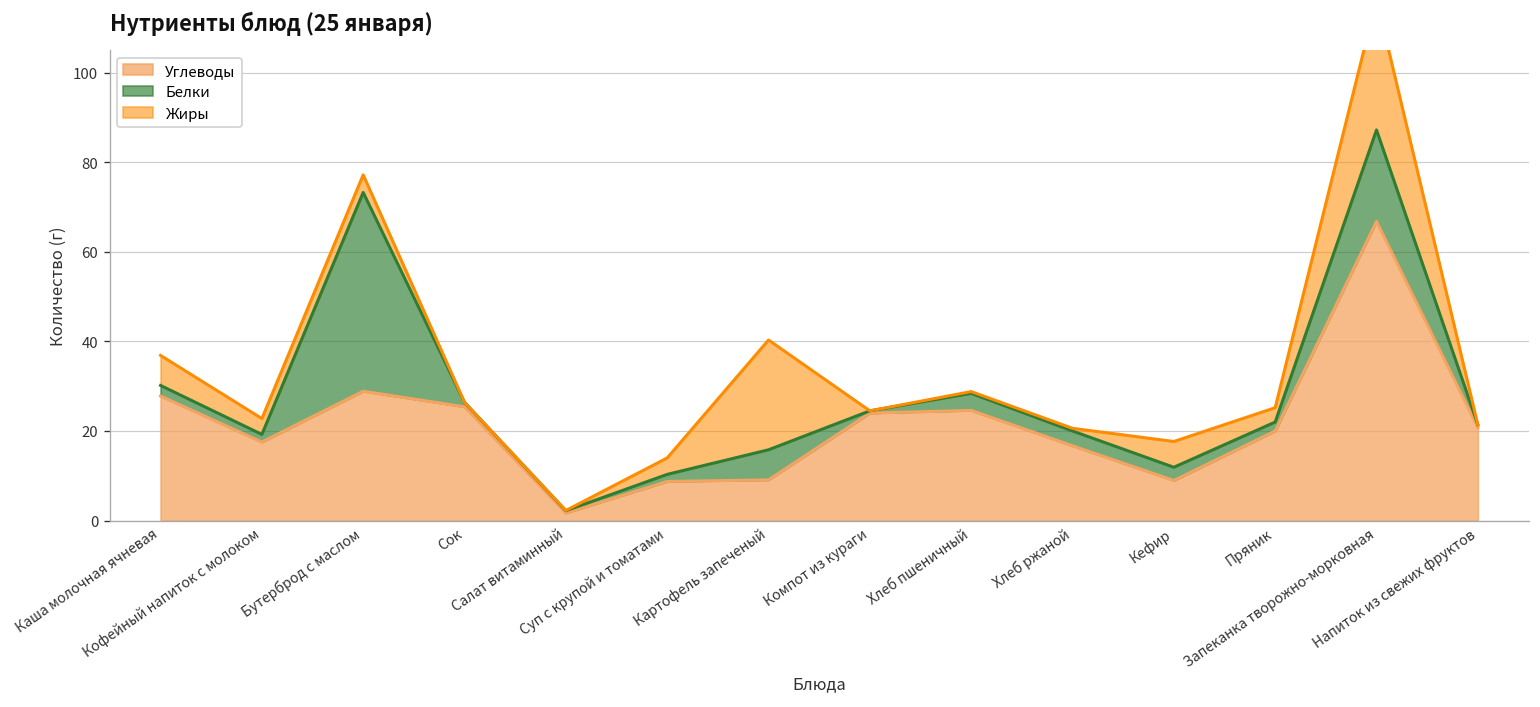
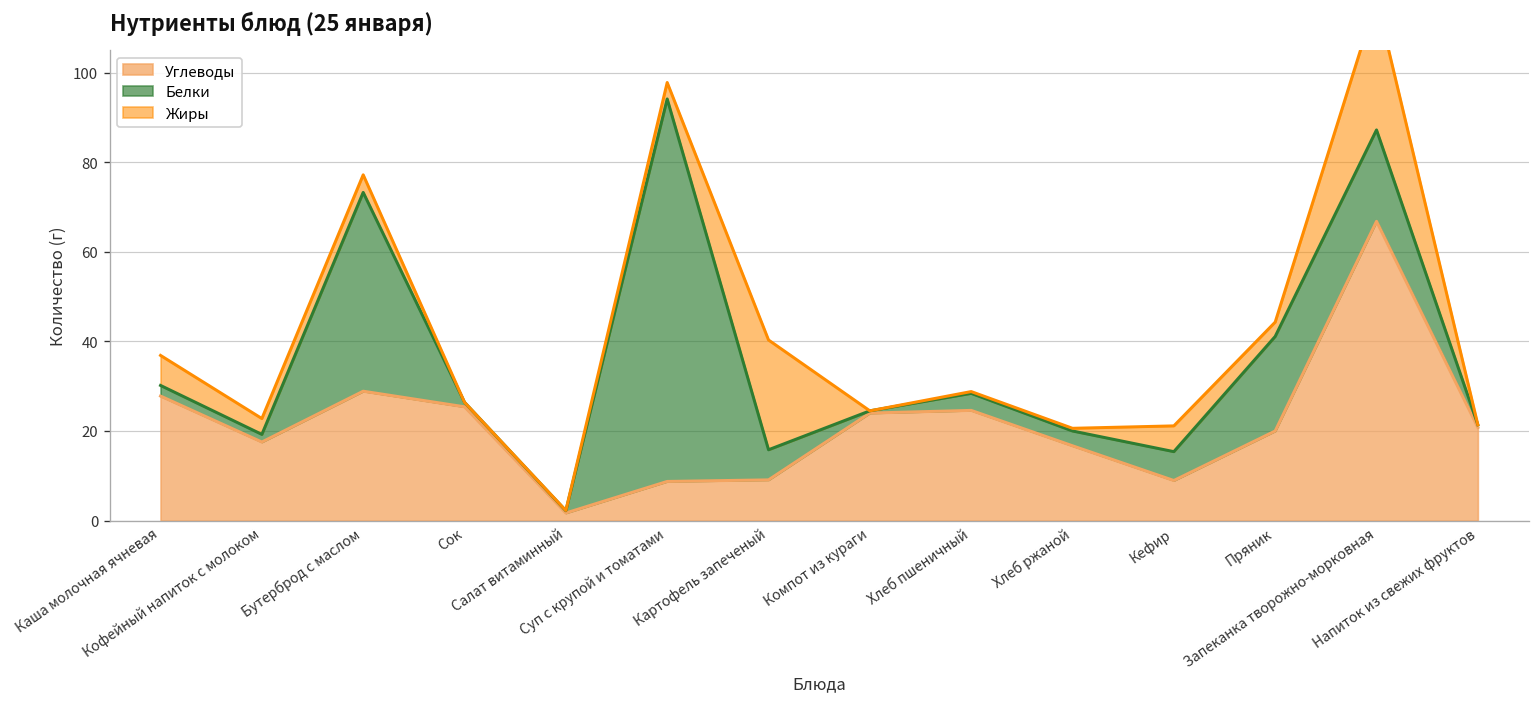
Белки, Суп с крупой и томатами: 2 -> 85
Белки, Кефир: 3 -> 6
Белки, Пряник: 2 -> 21
